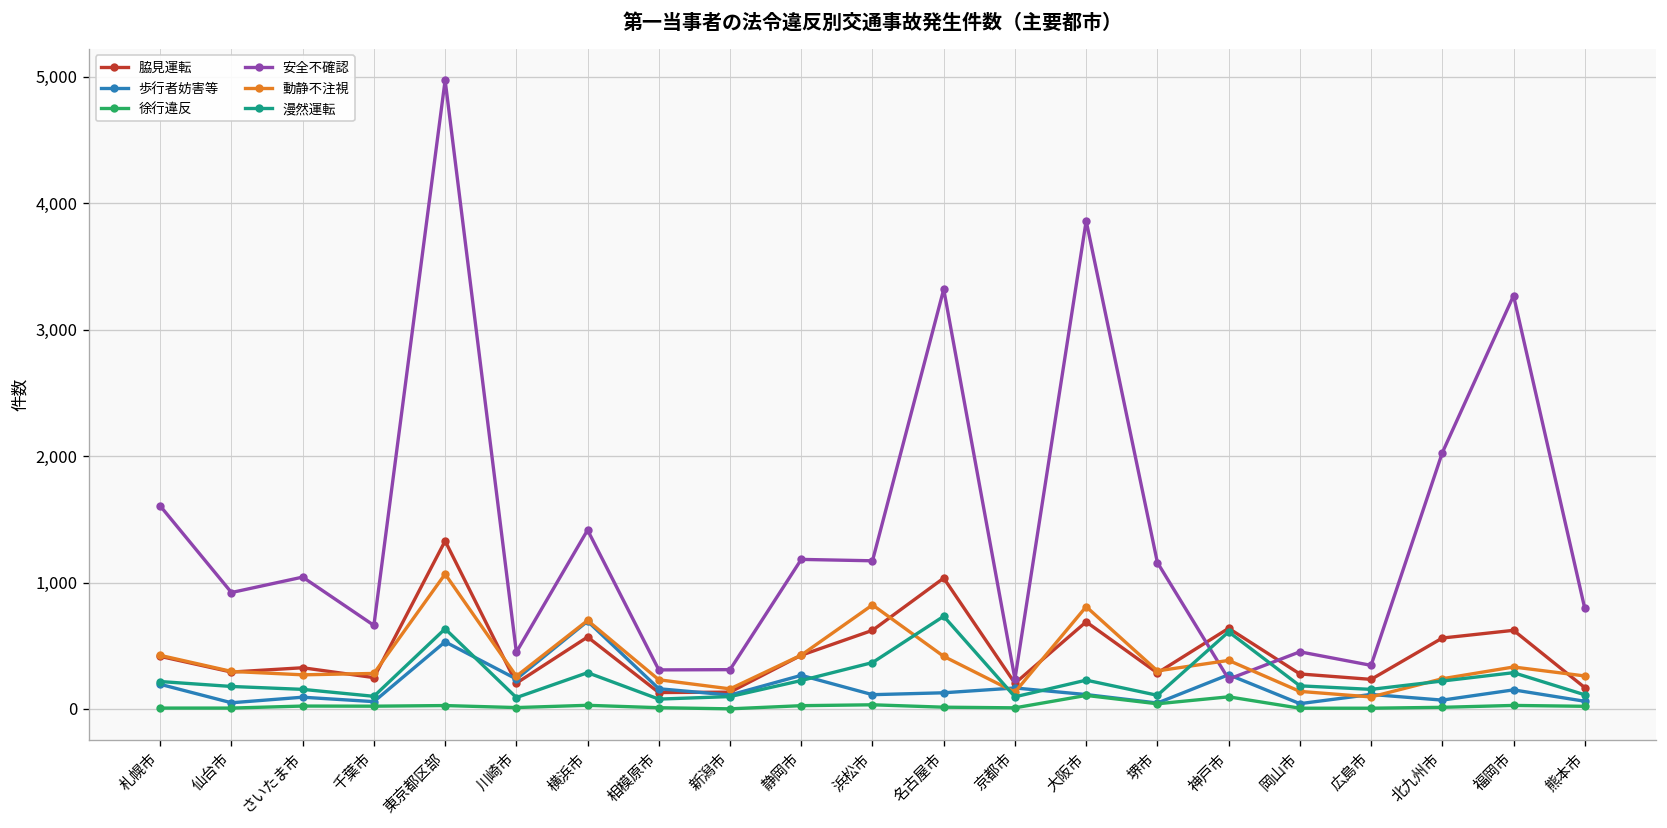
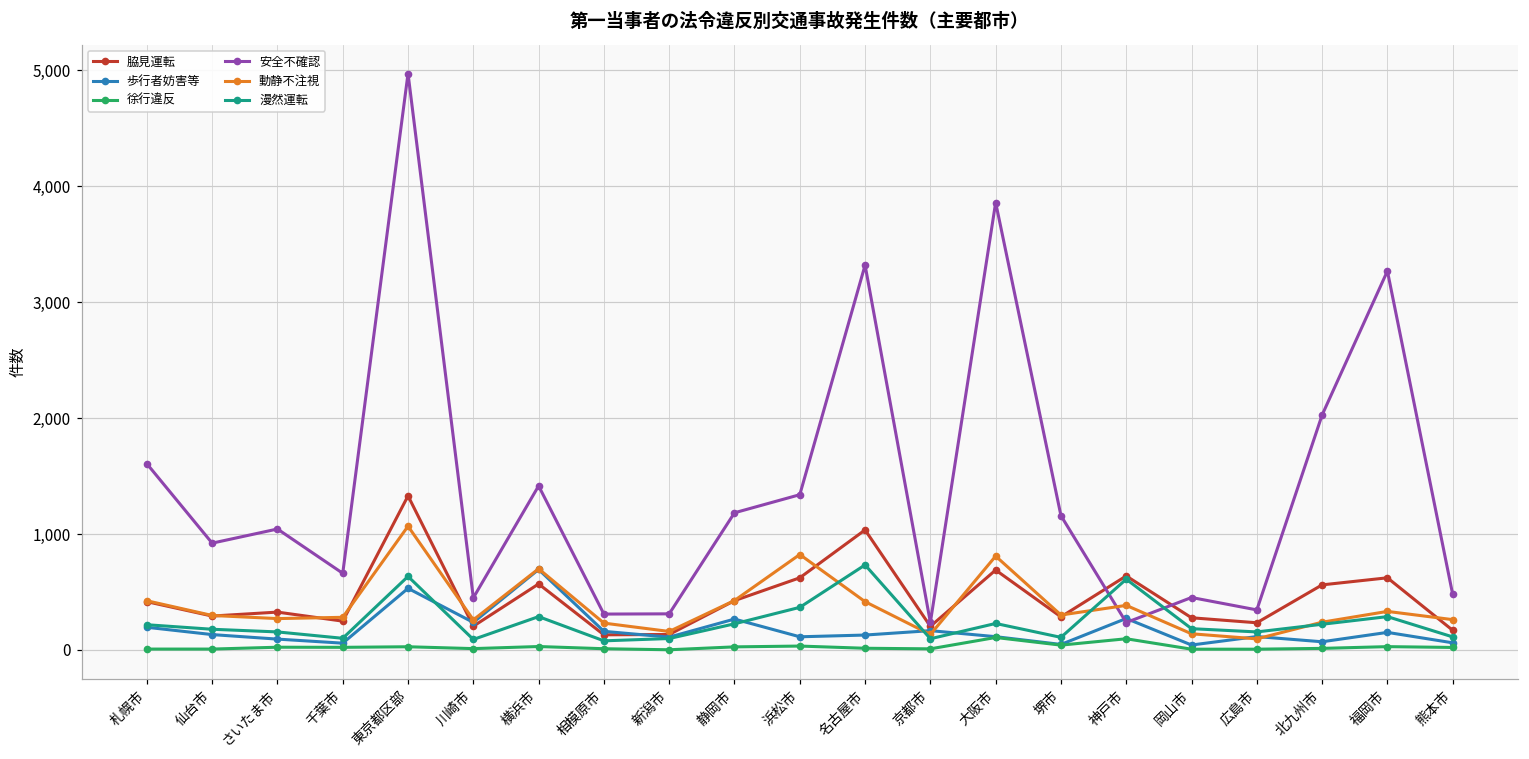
歩行者妨害等, 仙台市: 50 -> 130
安全不確認, 浜松市: 1,170 -> 1,340
安全不確認, 熊本市: 800 -> 480
